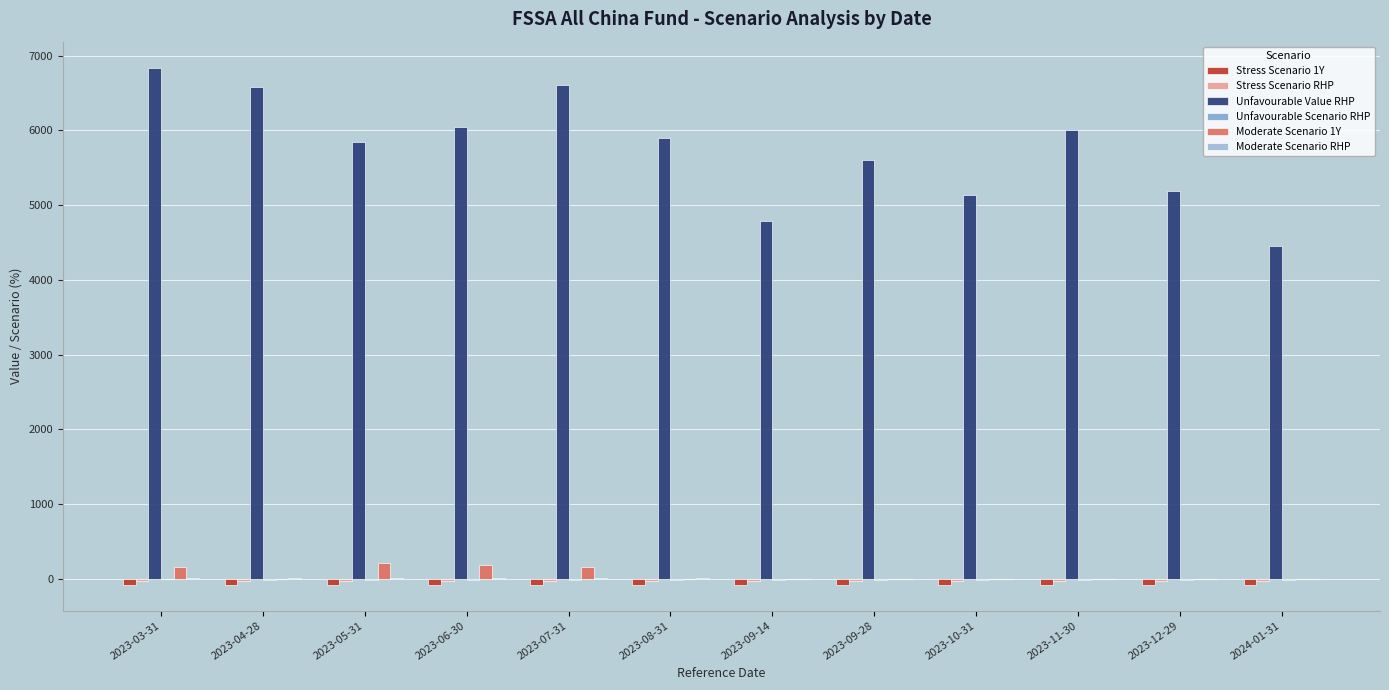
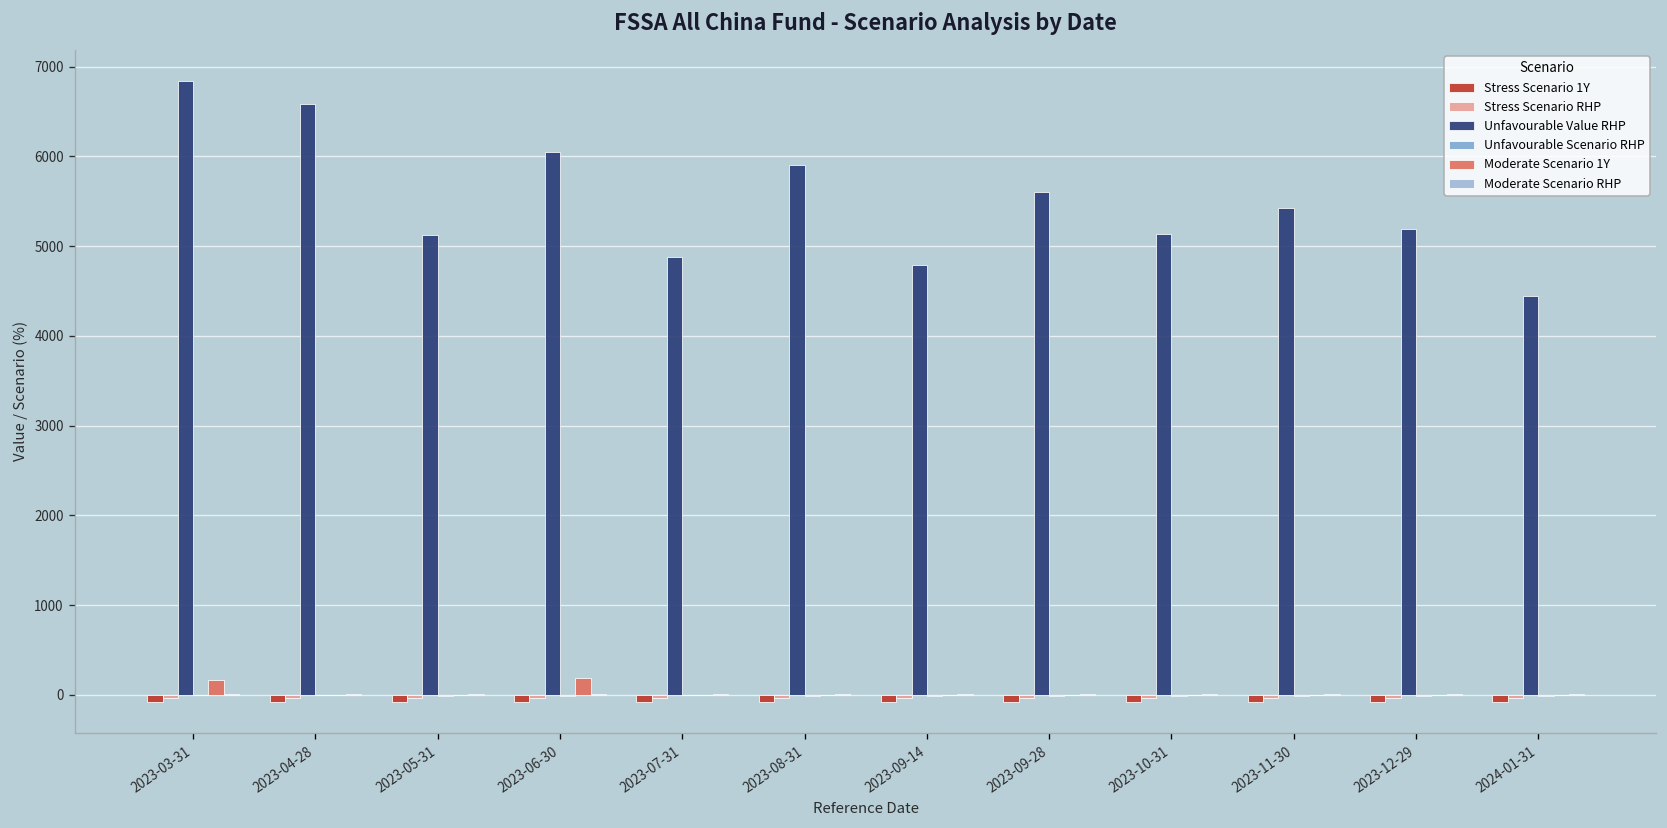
Unfavourable Value RHP, 2023-05-31: 5900 -> 5100
Moderate Scenario 1Y, 2023-05-31: 200 -> 0
Unfavourable Value RHP, 2023-07-31: 6600 -> 4900
Moderate Scenario 1Y, 2023-07-31: 200 -> 0
Unfavourable Value RHP, 2023-11-30: 6000 -> 5400
